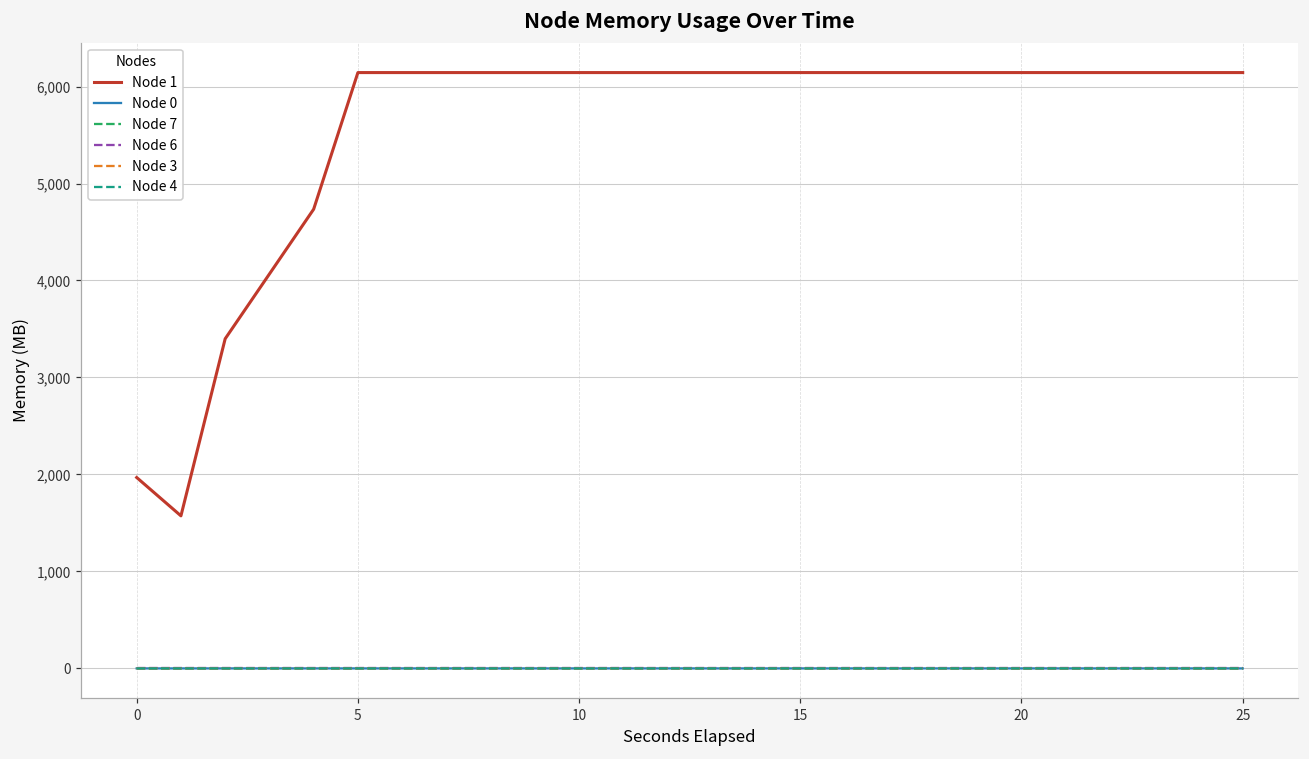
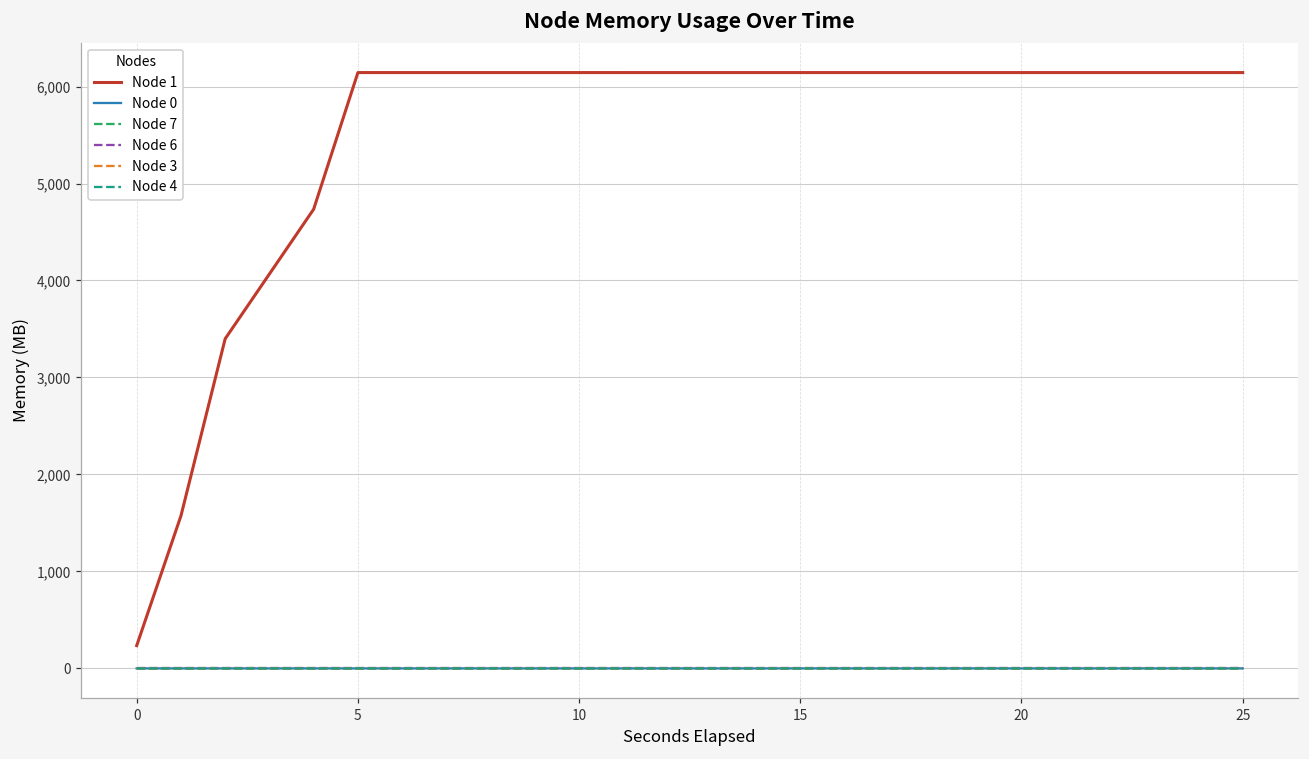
Node 1, 0: 2,000 -> 200
